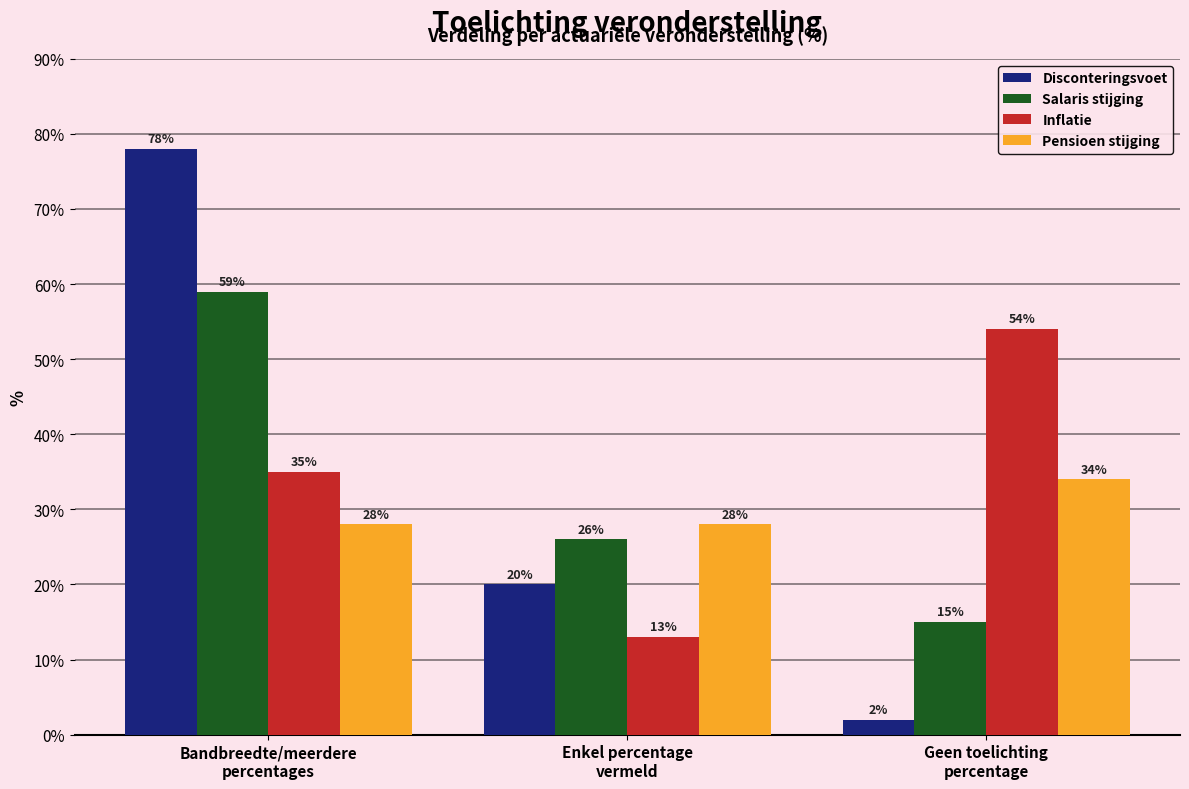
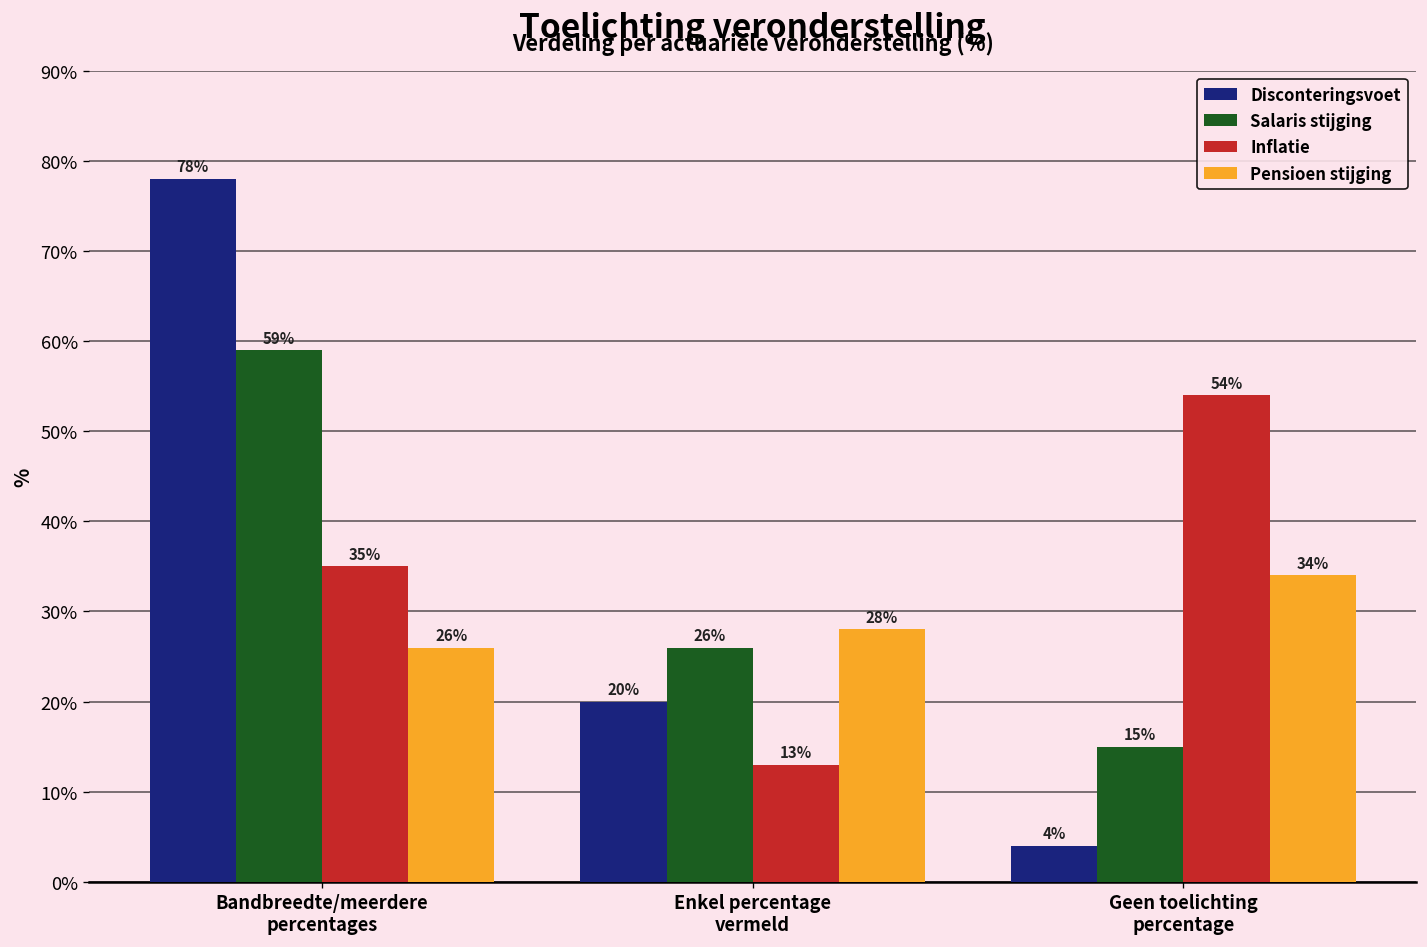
Pensioen stijging, Bandbreedte/meerdere percentages: 28% -> 26%
Disconteringsvoet, Geen toelichting percentage: 2% -> 4%
